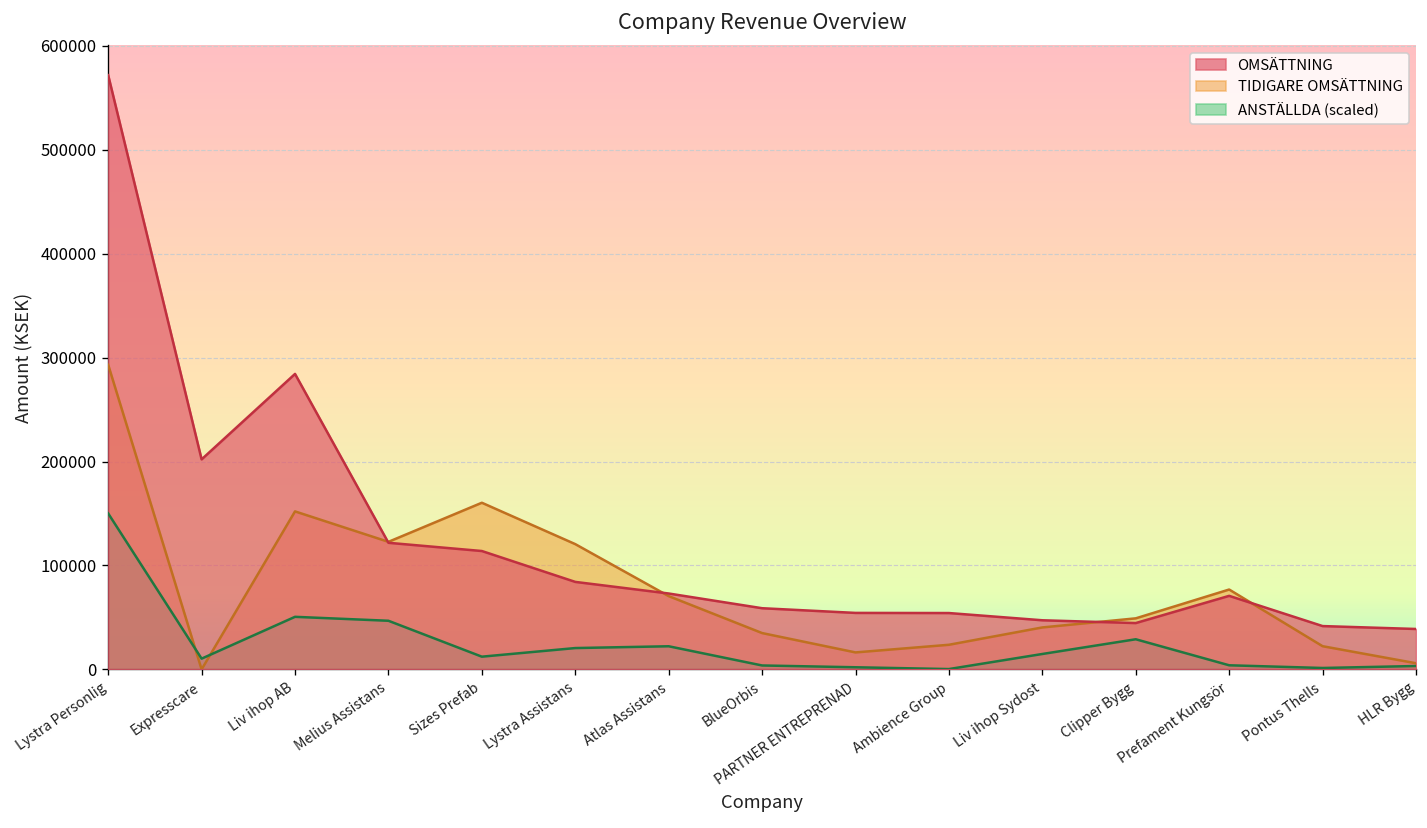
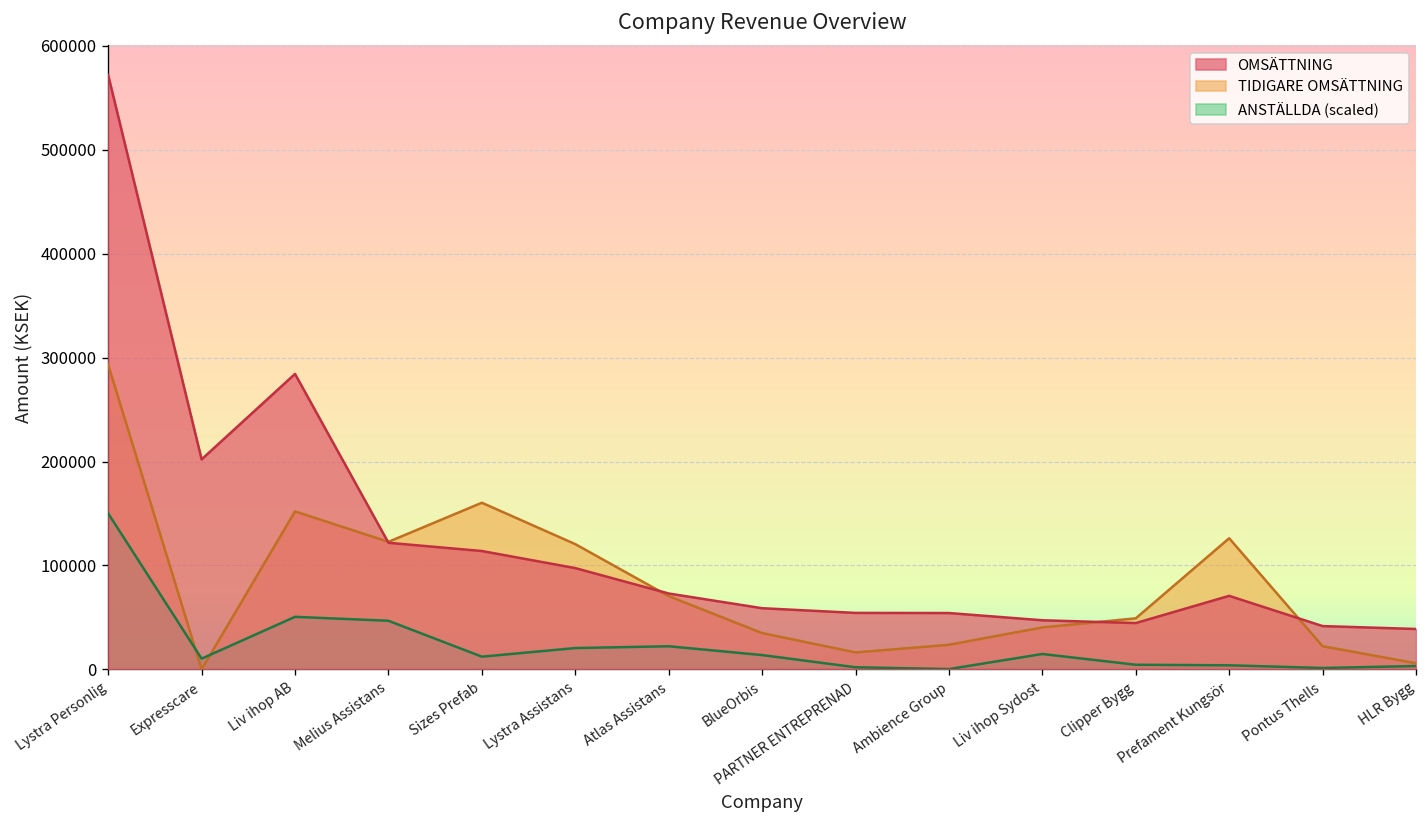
OMSÄTTNING, Lystra Assistans: 80000 -> 100000
ANSTÄLLDA (scaled), BlueOrbis: 0 -> 10000
ANSTÄLLDA (scaled), Clipper Bygg: 30000 -> 0
TIDIGARE OMSÄTTNING, Prefament Kungsör: 80000 -> 130000
